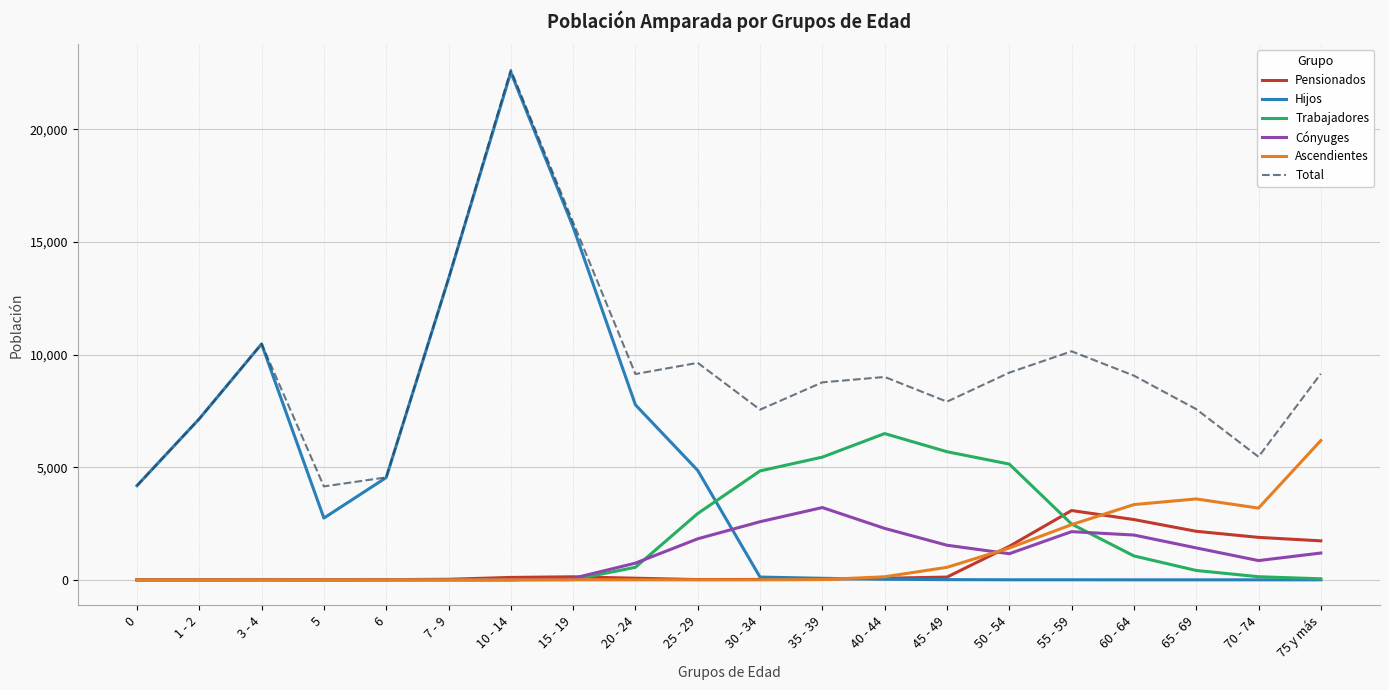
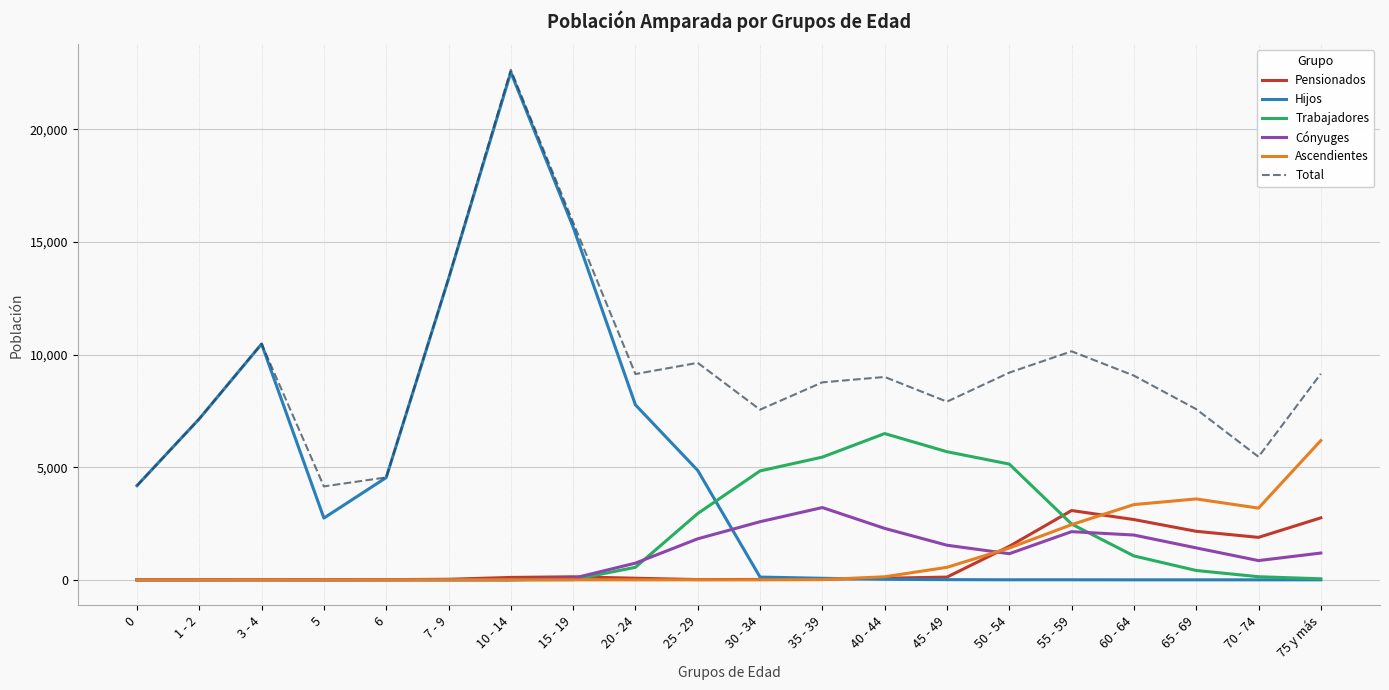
Pensionados, 75 y más: 1,700 -> 2,800
